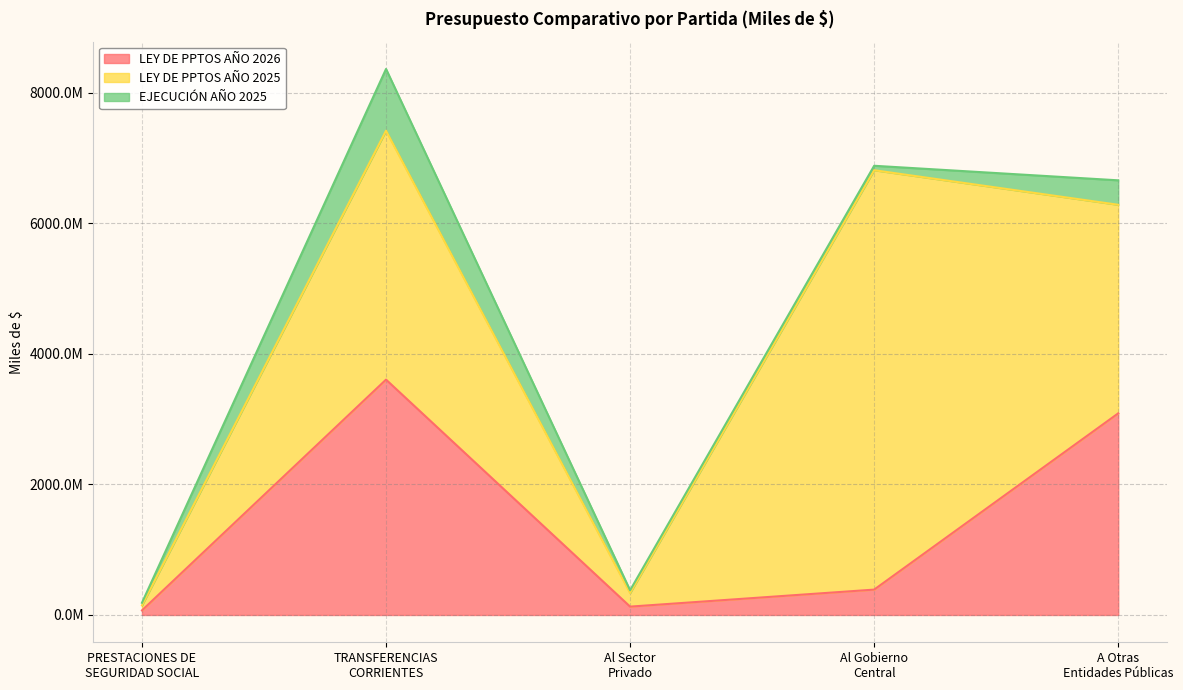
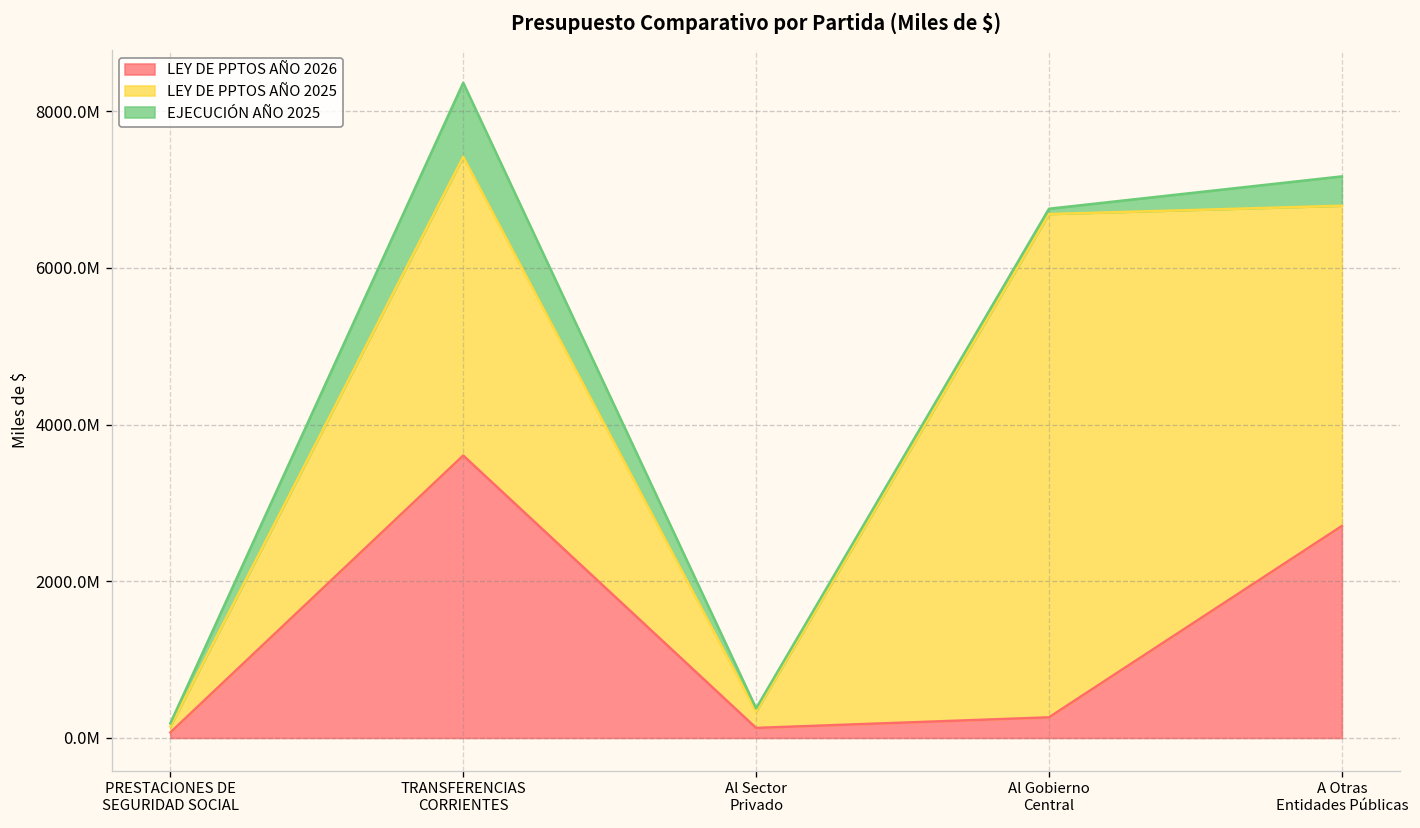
LEY DE PPTOS AÑO 2026, Al Gobierno Central: 400000000 -> 300000000
LEY DE PPTOS AÑO 2026, A Otras Entidades Públicas: 3100000000 -> 2700000000
LEY DE PPTOS AÑO 2025, A Otras Entidades Públicas: 3200000000 -> 4100000000
